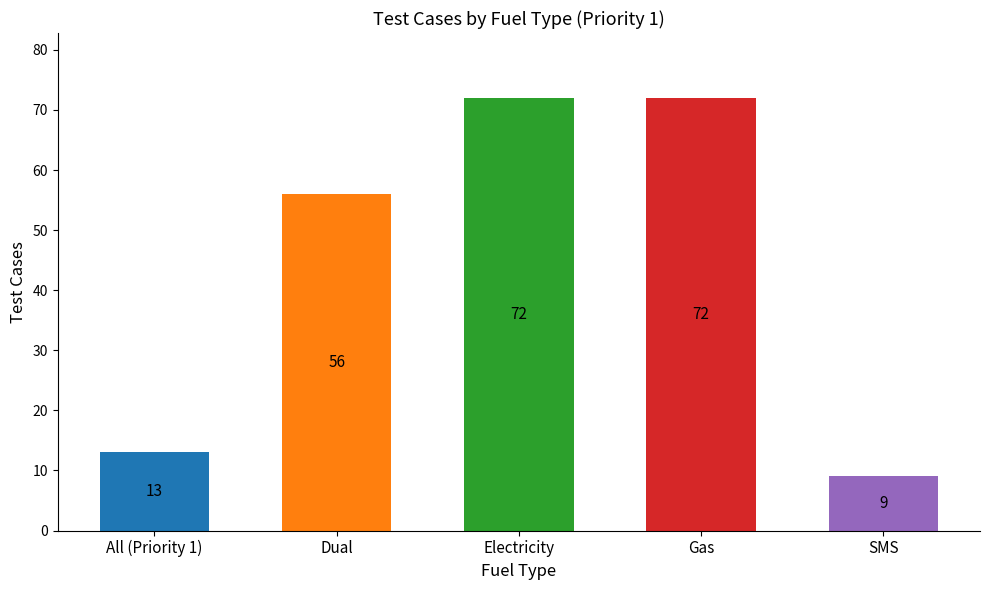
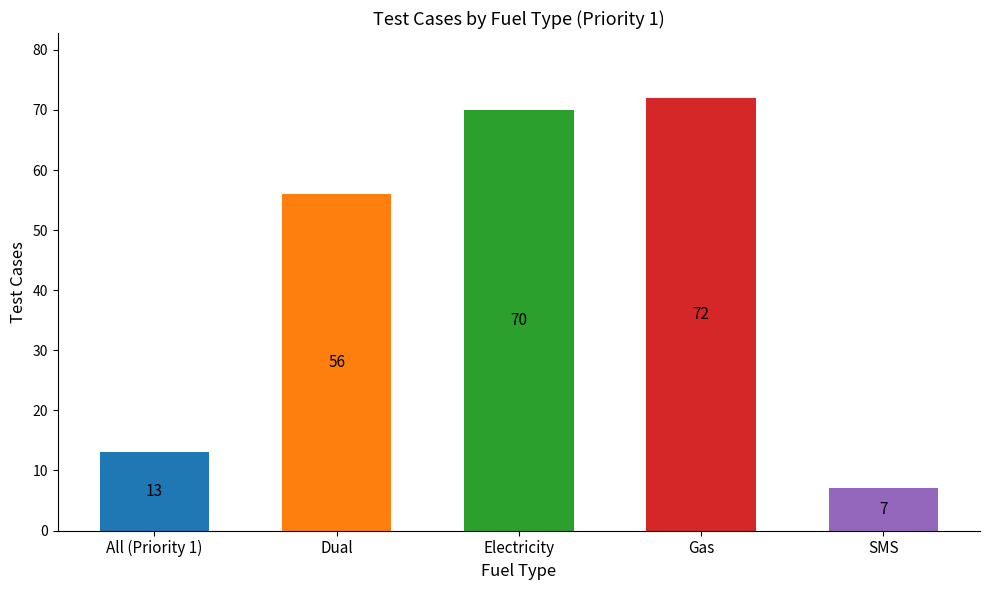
Electricity: 72 -> 70
SMS: 9 -> 7
